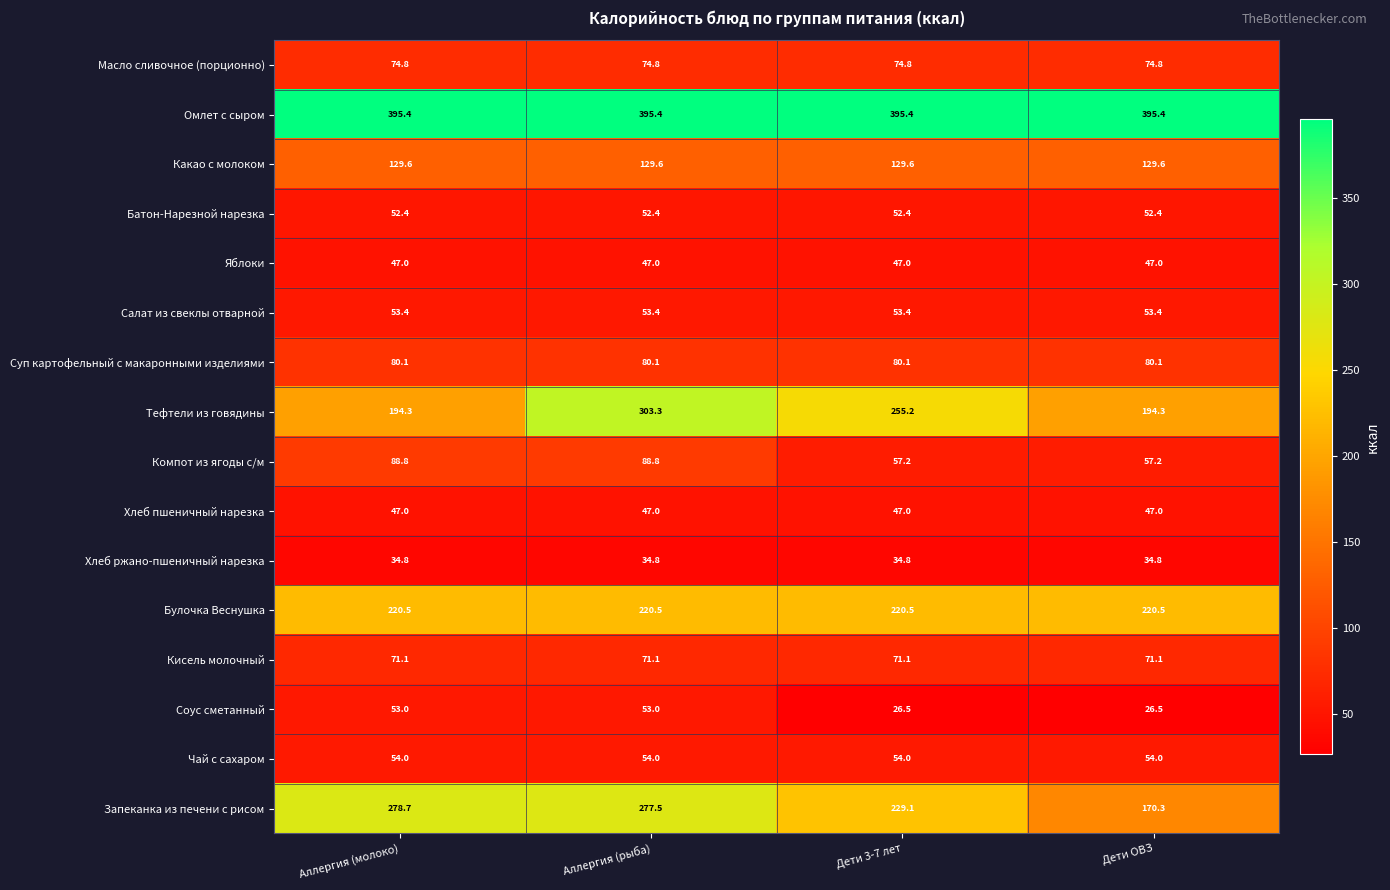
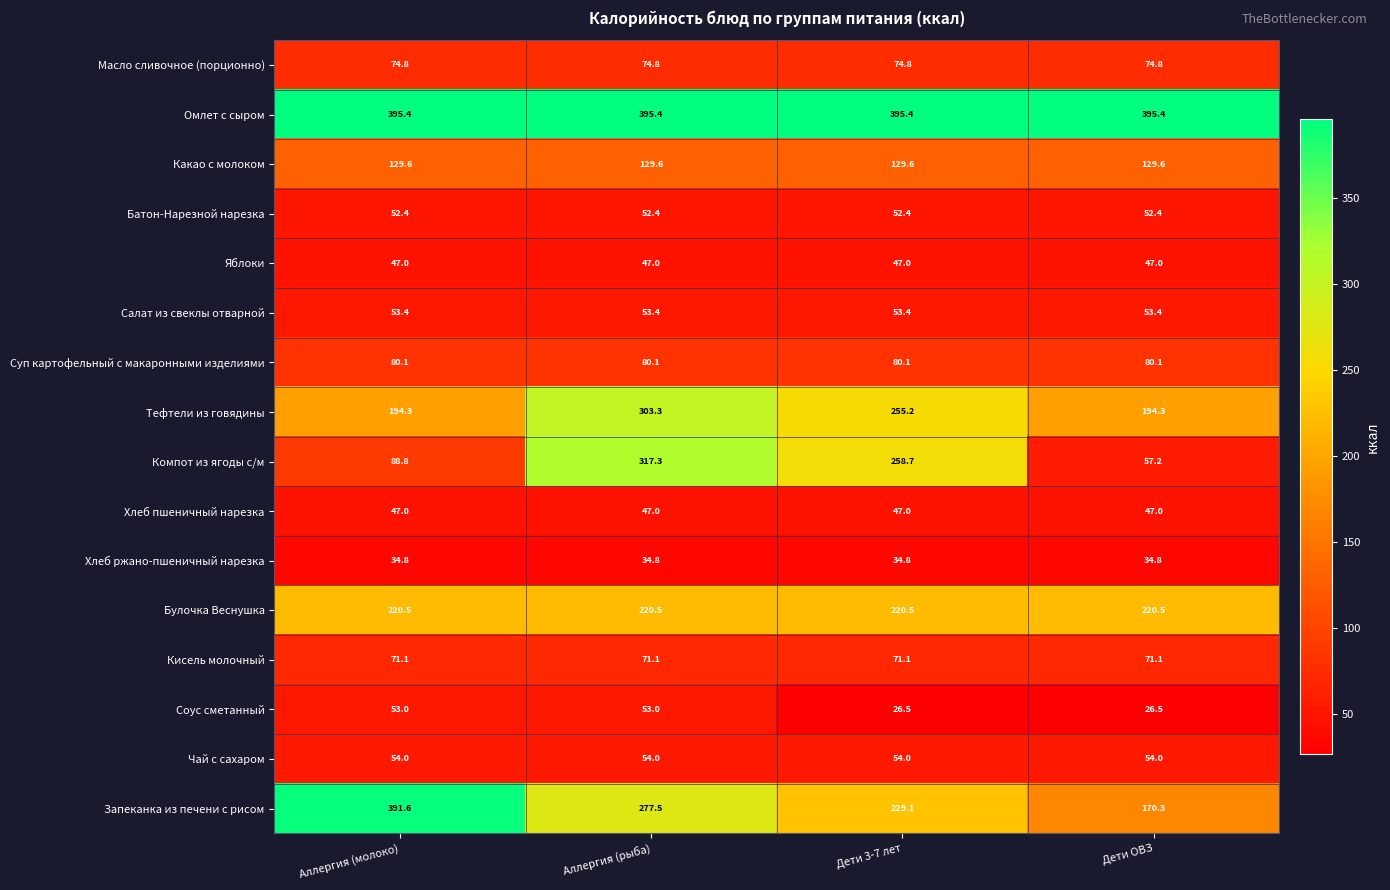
Компот из ягоды с/м, Аллергия (рыба): 88.8 -> 317.3
Компот из ягоды с/м, Дети 3-7 лет: 57.2 -> 258.7
Запеканка из печени с рисом, Аллергия (молоко): 278.7 -> 391.6
